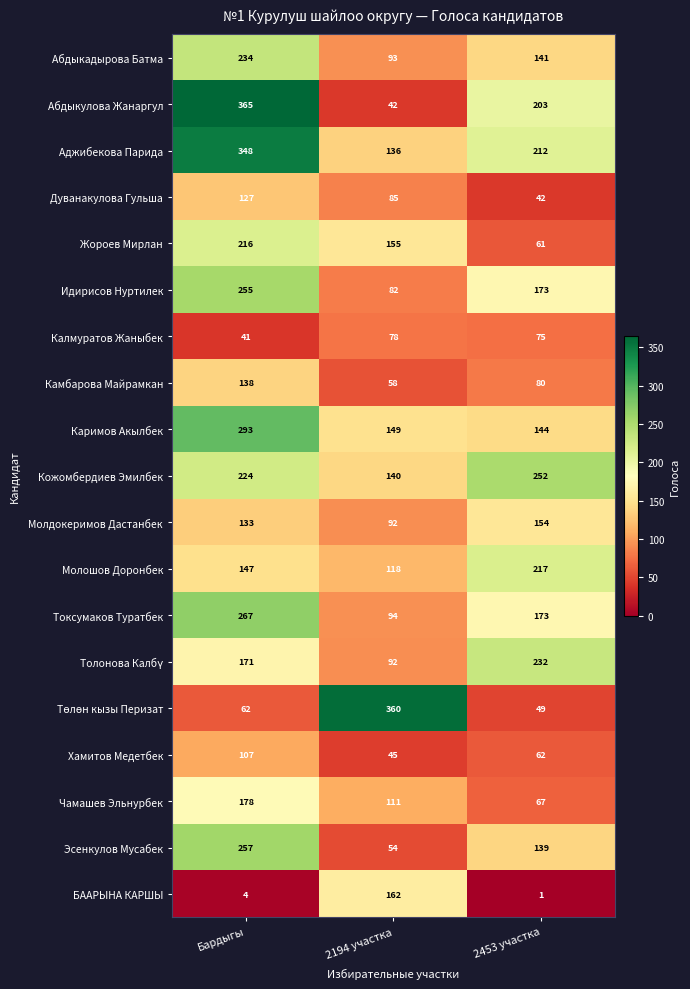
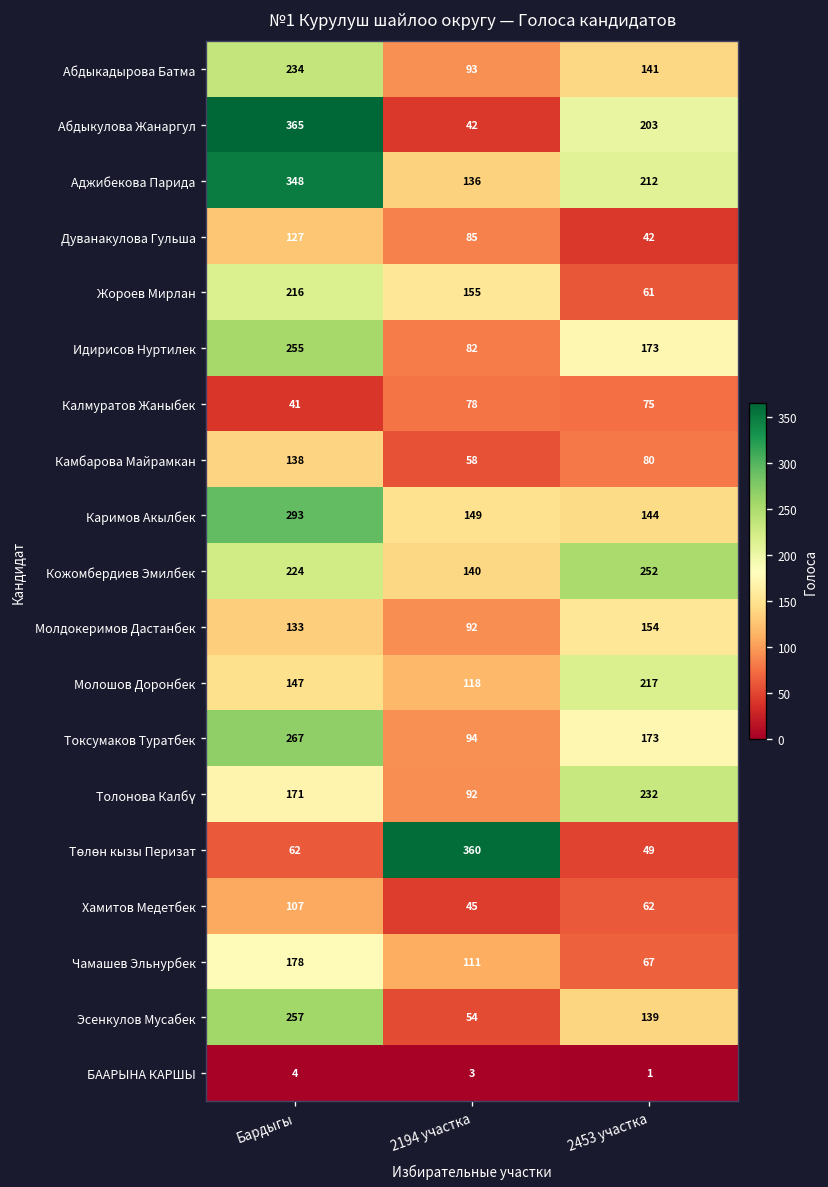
БААРЫНА КАРШЫ, 2194 участка: 162 -> 3
